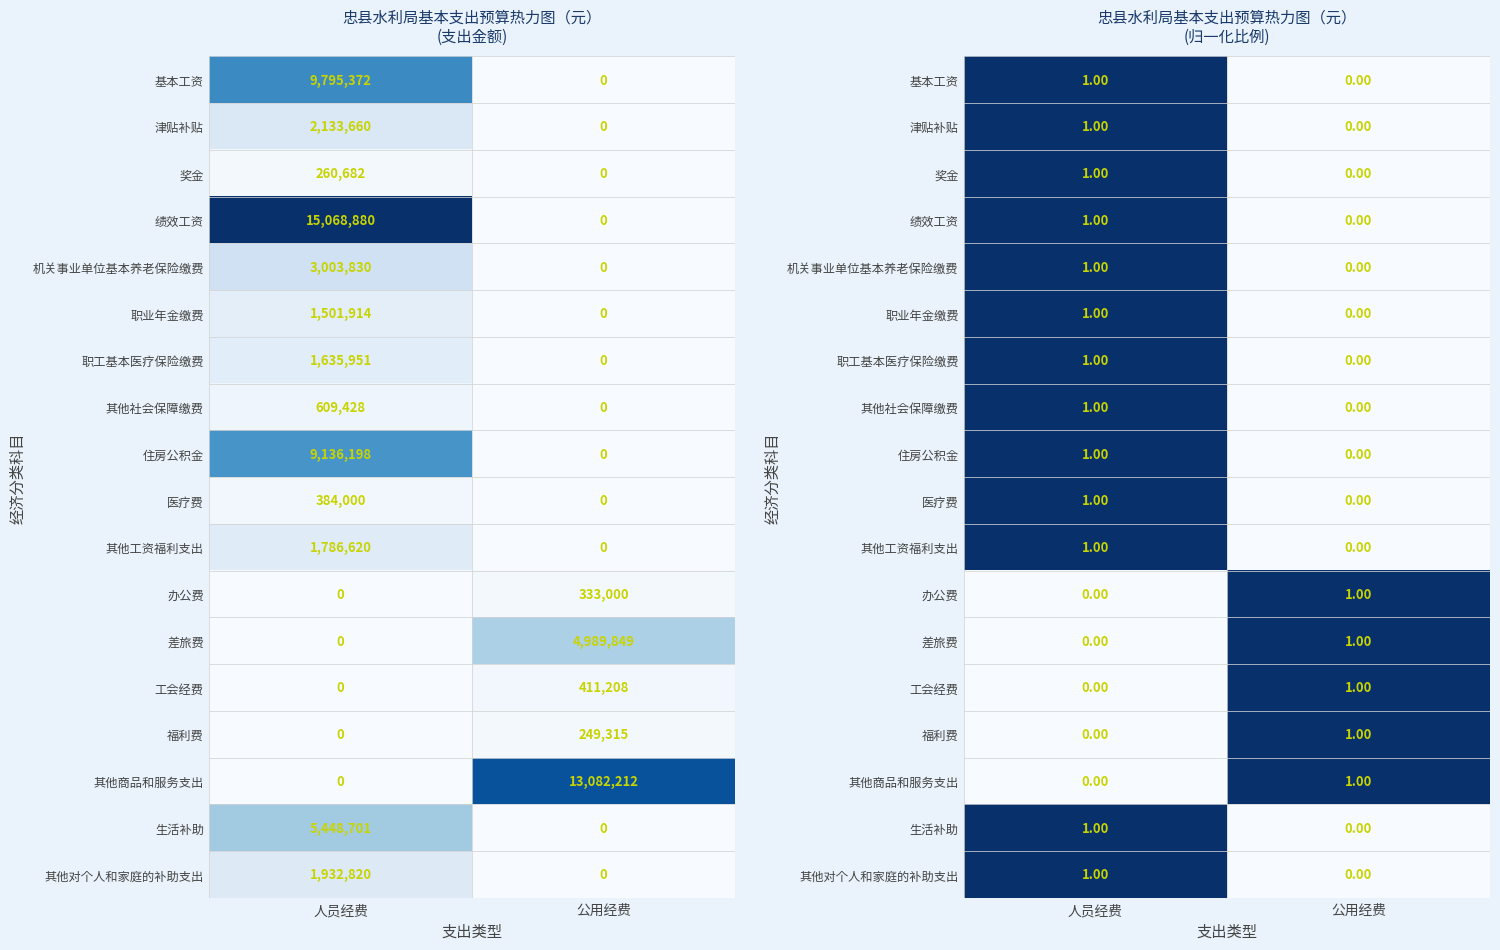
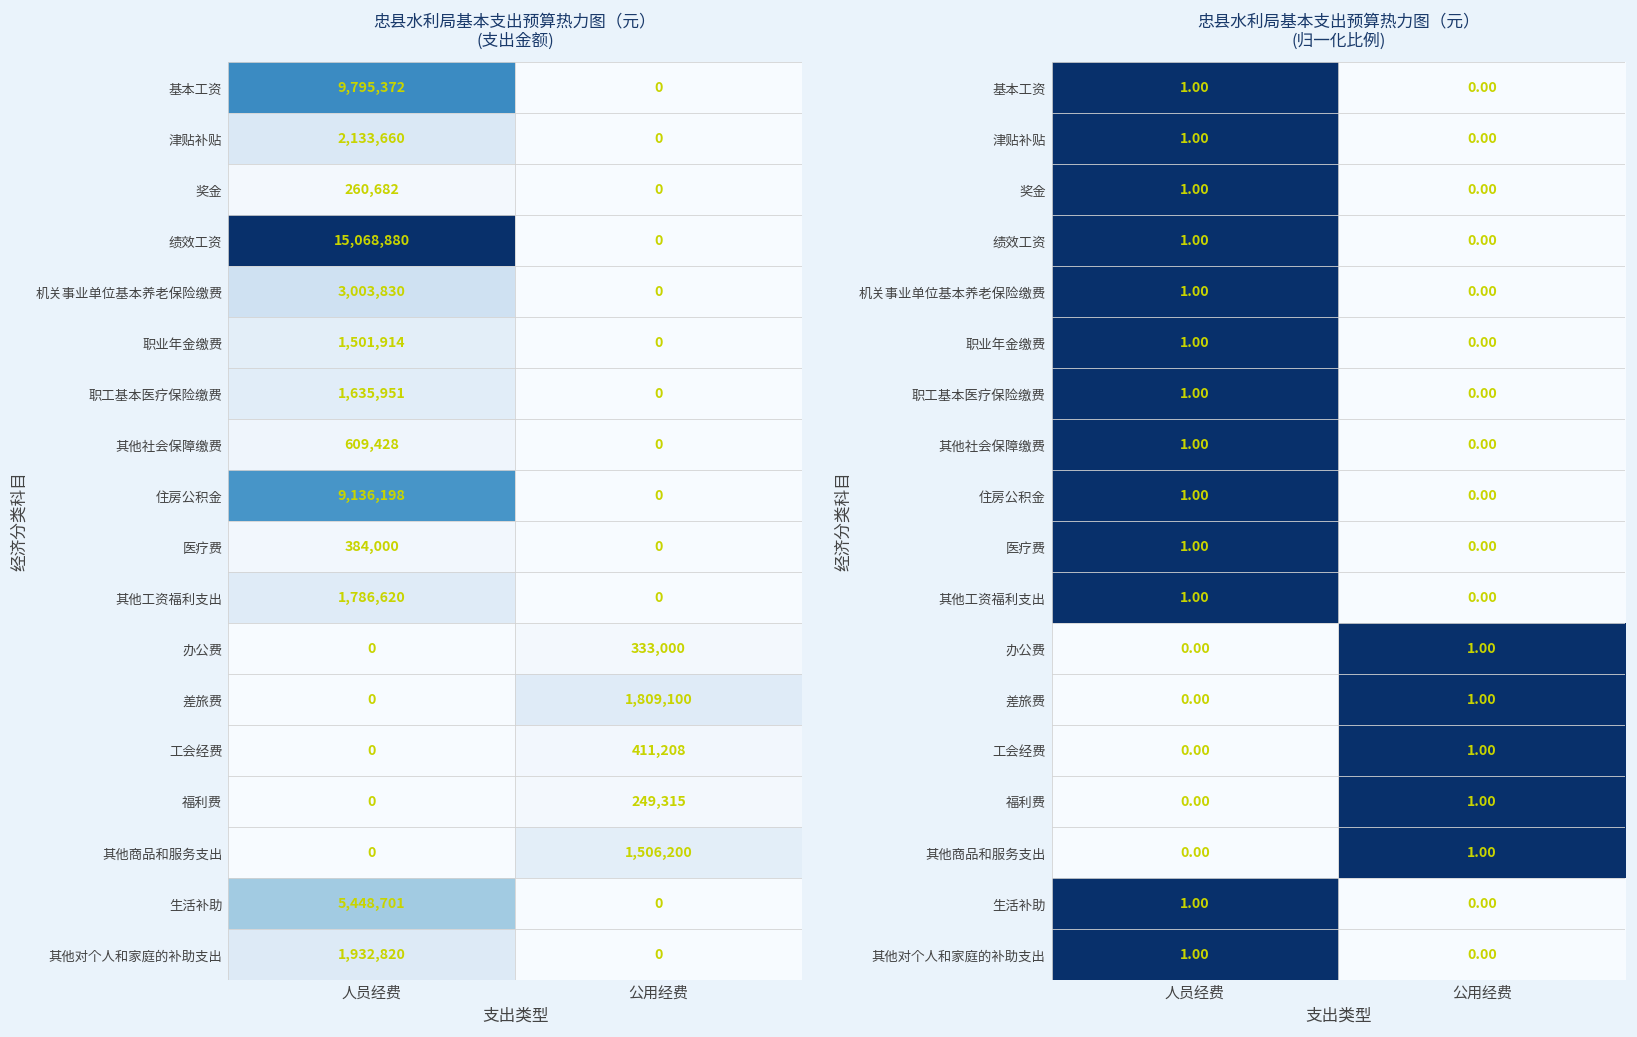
忠县水利局基本支出预算热力图（元） (支出金额), 差旅费, 公用经费: 4,989,849 -> 1,809,100
忠县水利局基本支出预算热力图（元） (支出金额), 其他商品和服务支出, 公用经费: 13,082,212 -> 1,506,200
